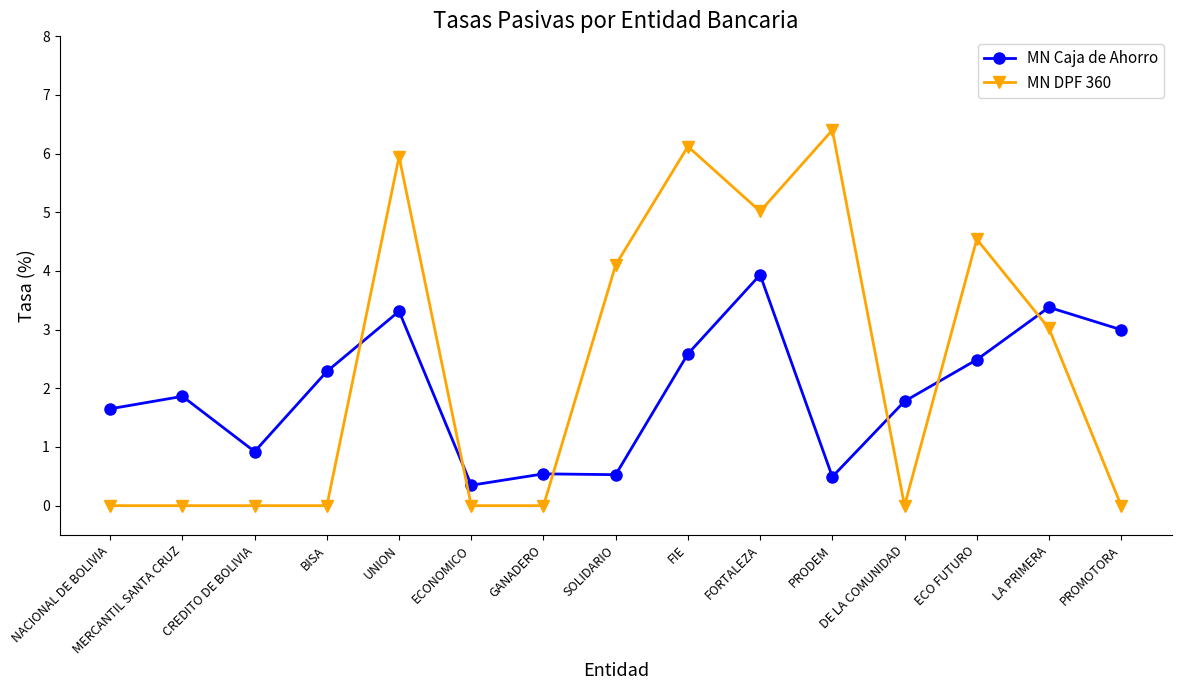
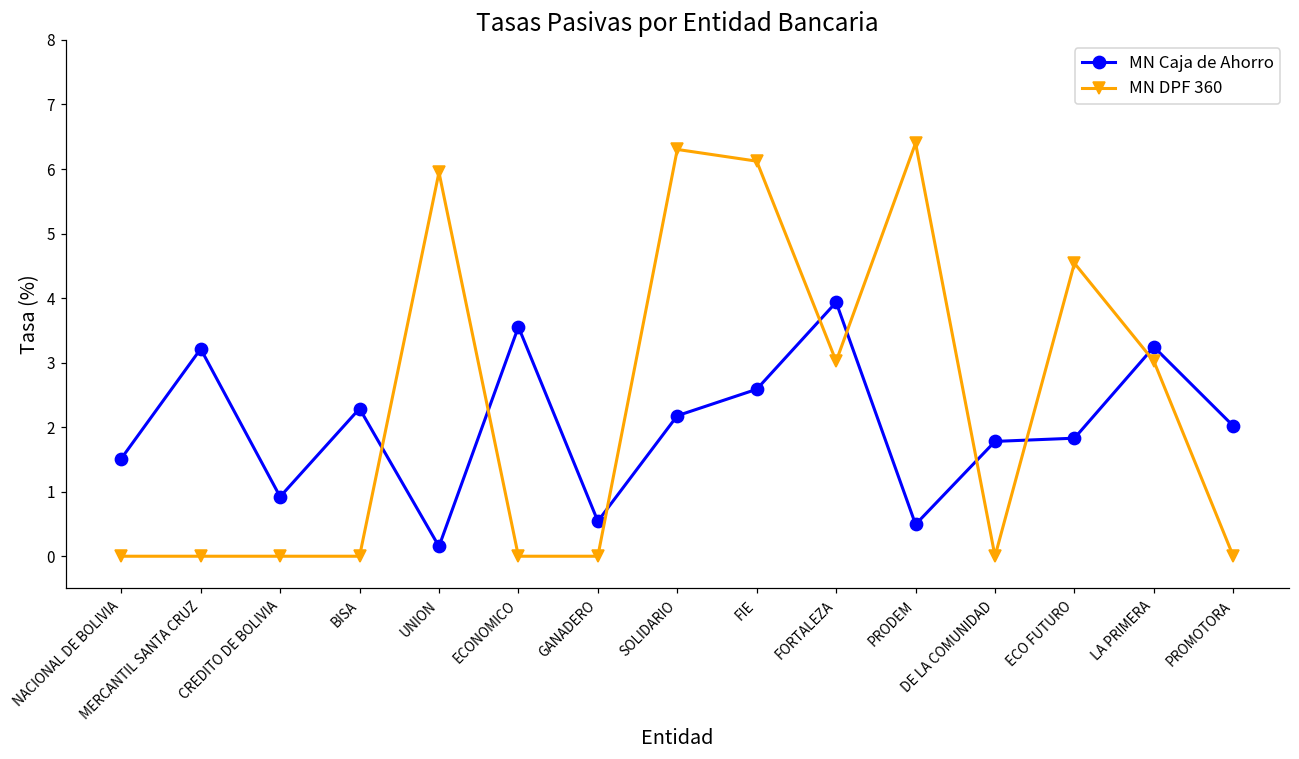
MN Caja de Ahorro, NACIONAL DE BOLIVIA: 1.7 -> 1.5
MN Caja de Ahorro, MERCANTIL SANTA CRUZ: 1.9 -> 3.2
MN Caja de Ahorro, UNION: 3.3 -> 0.2
MN Caja de Ahorro, ECONOMICO: 0.3 -> 3.6
MN Caja de Ahorro, SOLIDARIO: 0.5 -> 2.2
MN DPF 360, SOLIDARIO: 4.1 -> 6.3
MN DPF 360, FORTALEZA: 5.0 -> 3.0
MN Caja de Ahorro, ECO FUTURO: 2.5 -> 1.8
MN Caja de Ahorro, LA PRIMERA: 3.4 -> 3.2
MN Caja de Ahorro, PROMOTORA: 3.0 -> 2.0
